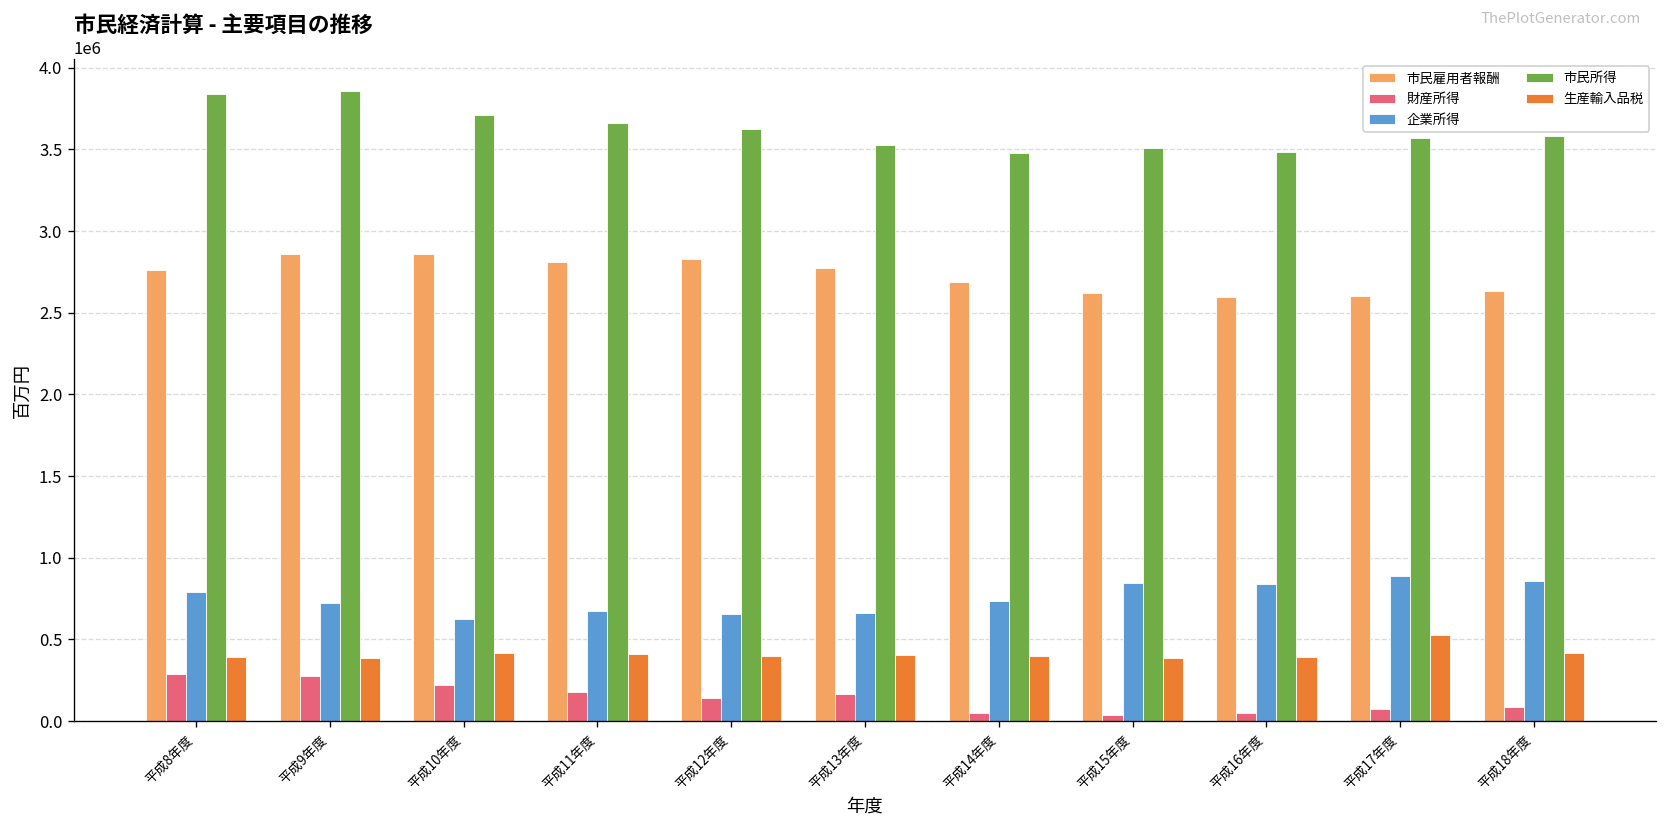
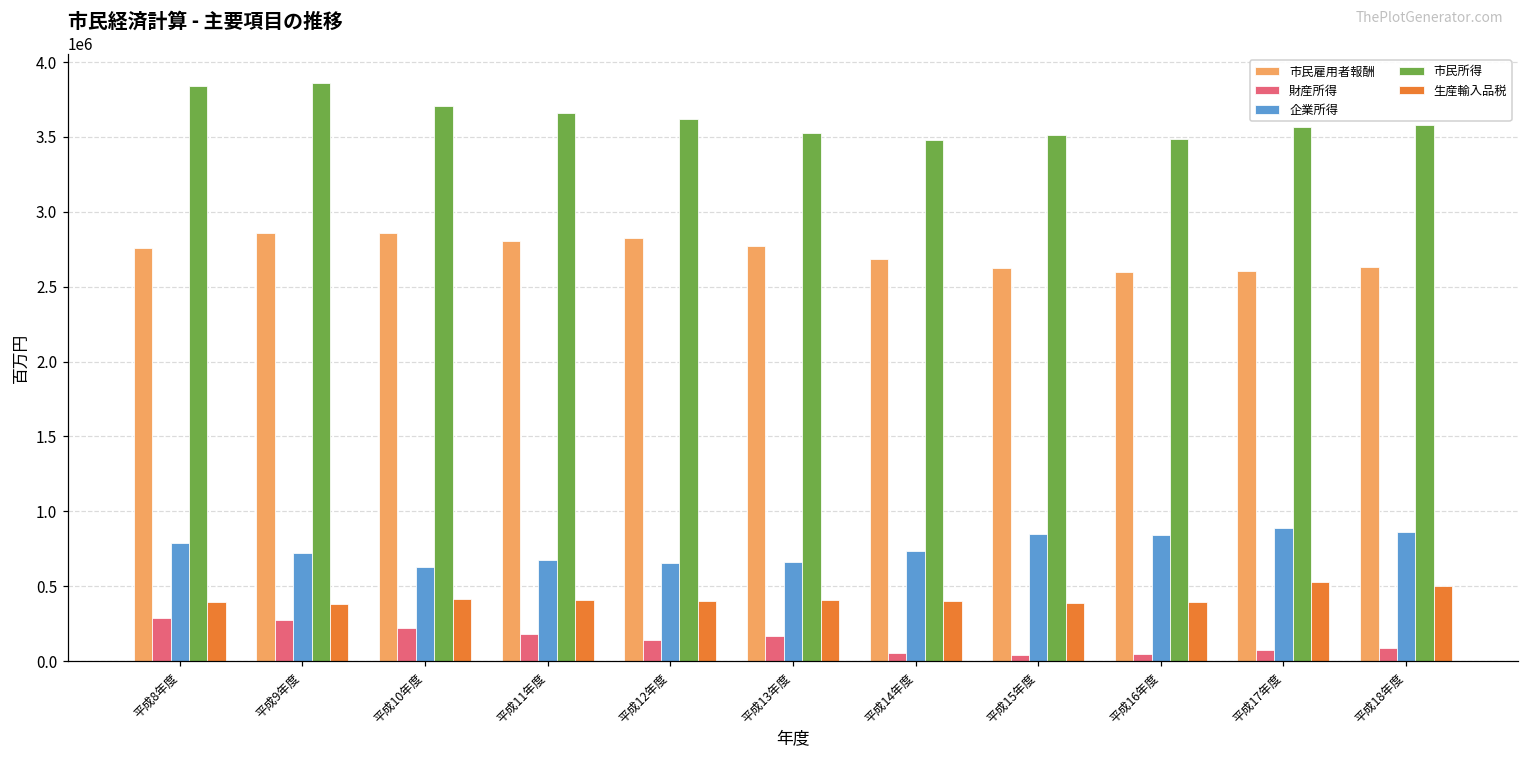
生産輸入品税, 平成18年度: 420000 -> 500000
